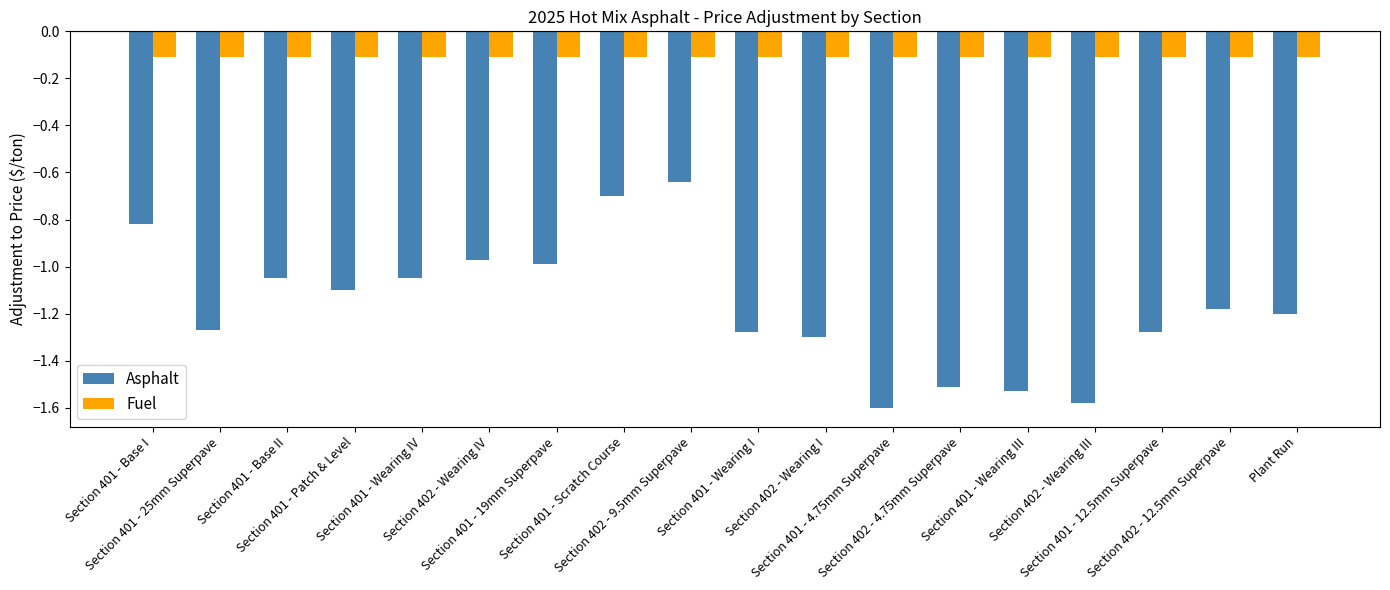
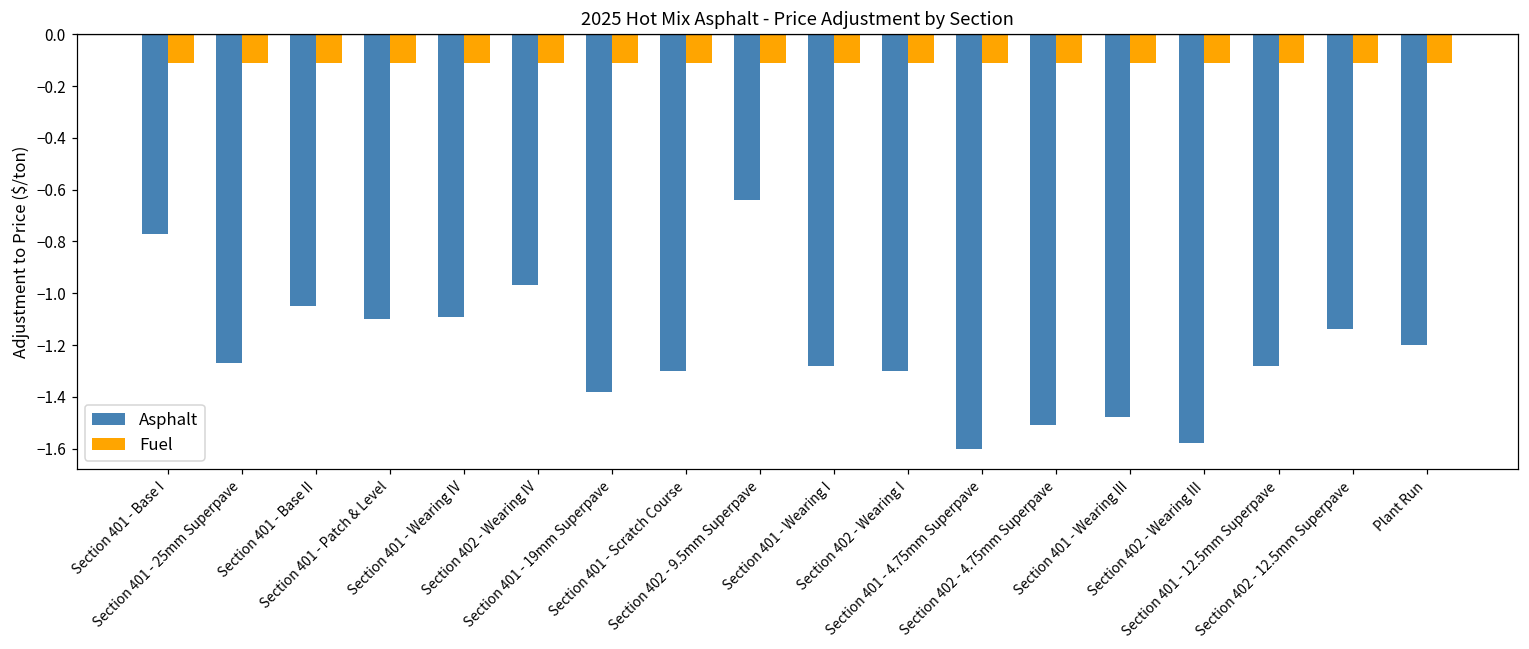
Asphalt, Section 401 - Base I: -0.82 -> -0.77
Asphalt, Section 401 - Wearing IV: -1.05 -> -1.09
Asphalt, Section 401 - 19mm Superpave: -0.99 -> -1.38
Asphalt, Section 401 - Scratch Course: -0.7 -> -1.3
Asphalt, Section 401 - Wearing III: -1.53 -> -1.48
Asphalt, Section 402 - 12.5mm Superpave: -1.18 -> -1.14
